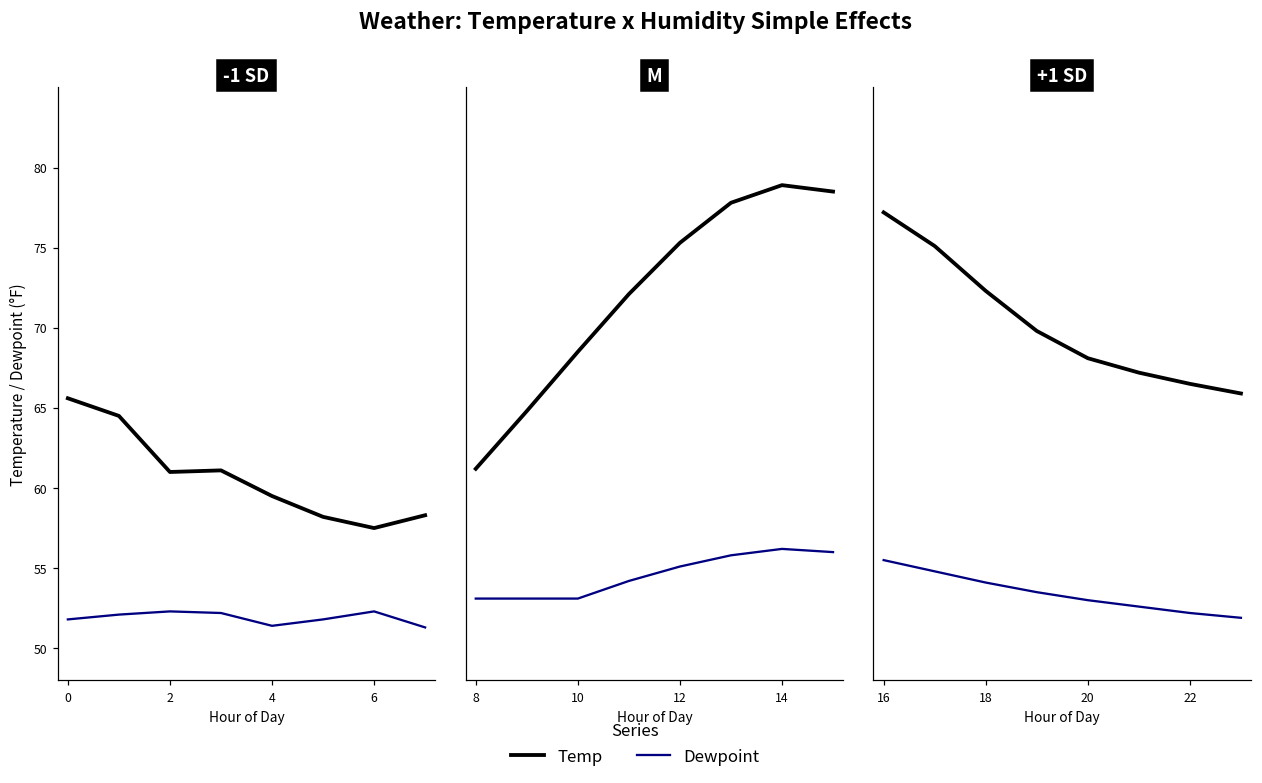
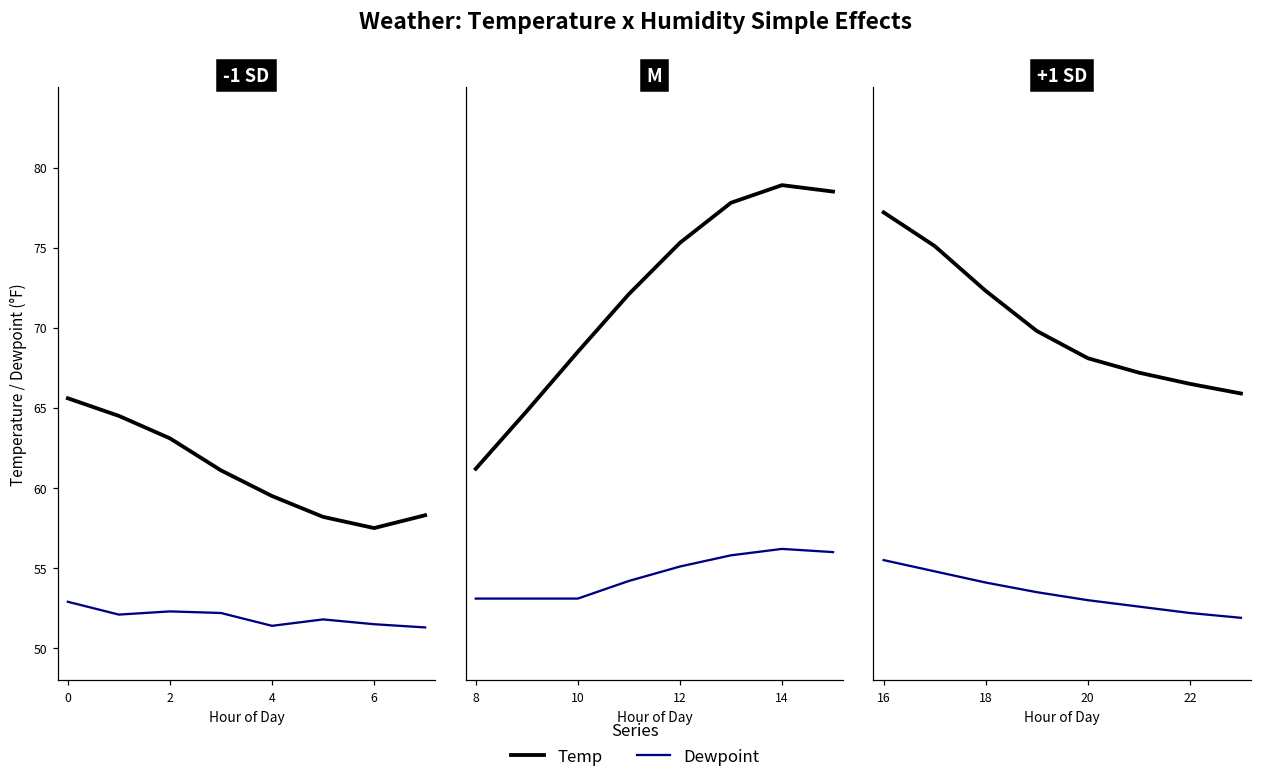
-1 SD, Dewpoint, 0: 51.8 -> 52.9
-1 SD, Temp, 2: 61.0 -> 63.1
-1 SD, Dewpoint, 6: 52.3 -> 51.5
